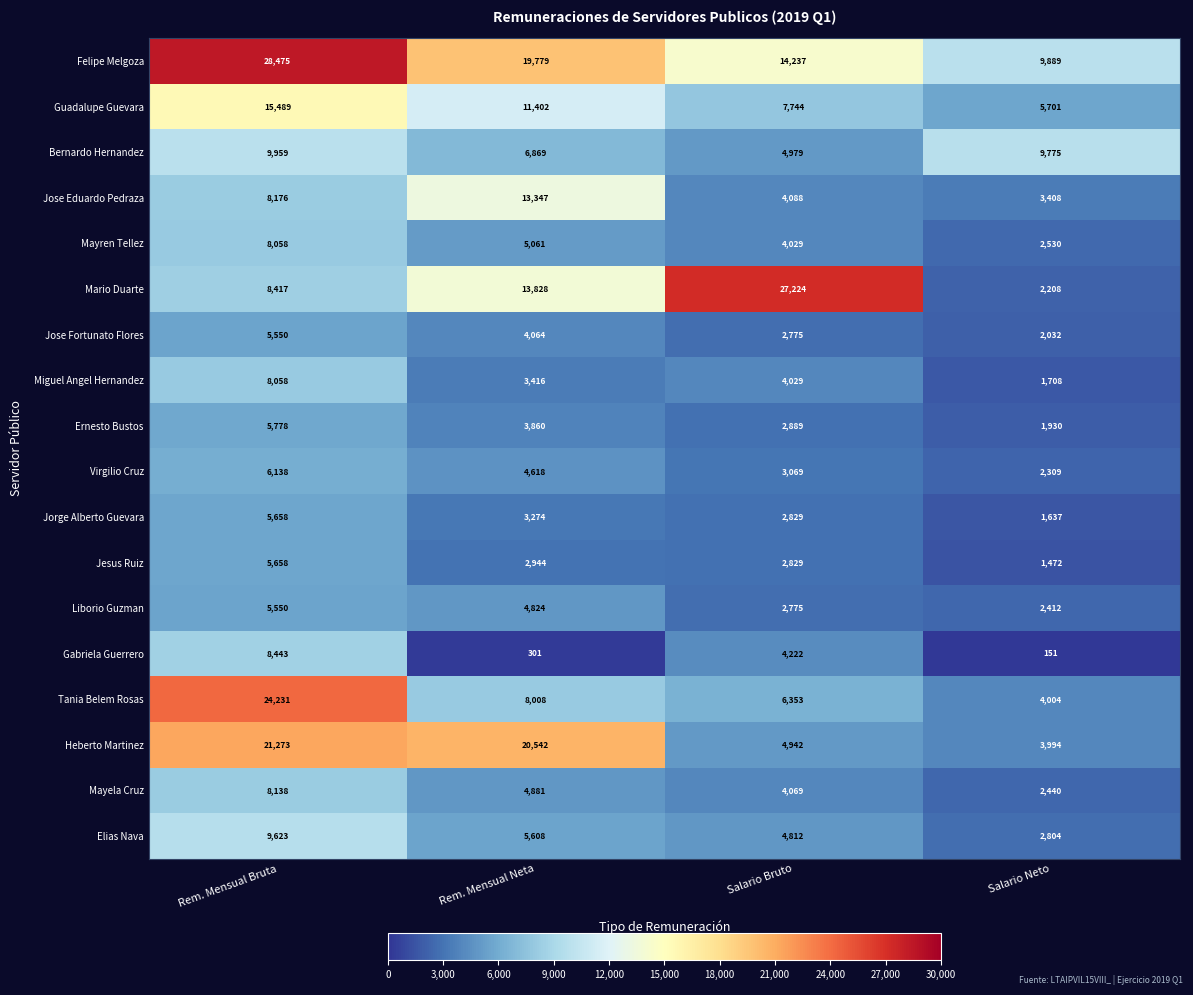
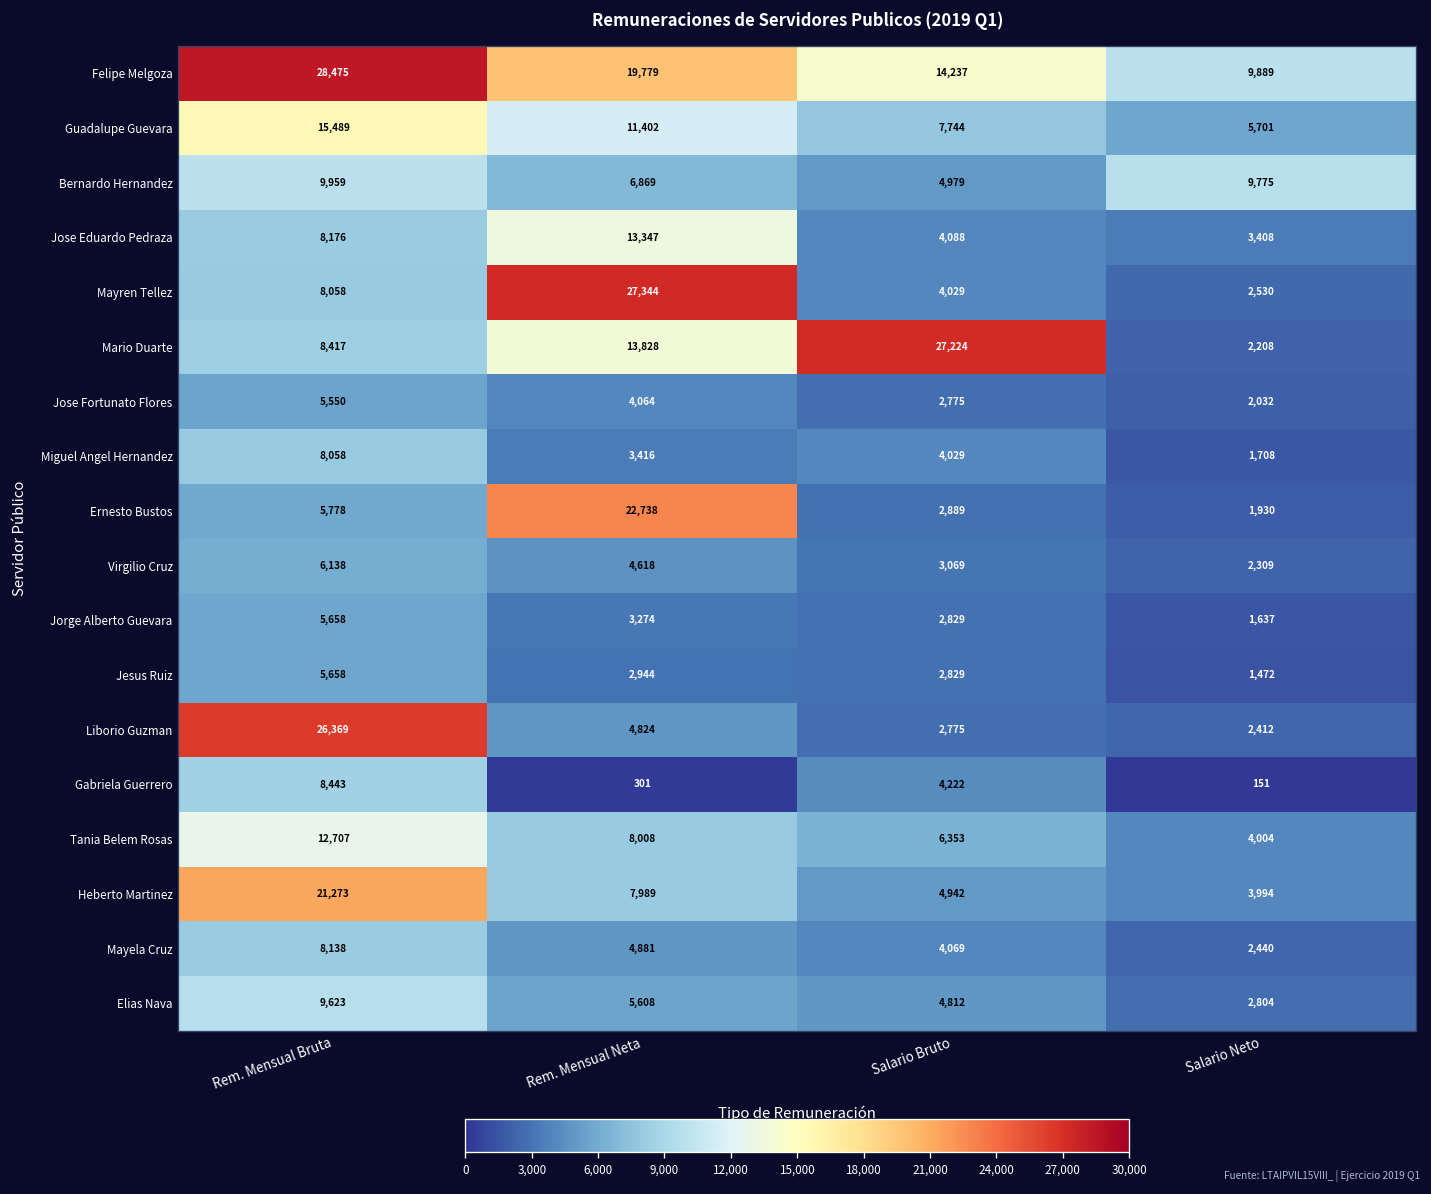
Mayren Tellez, Rem. Mensual Neta: 5,061 -> 27,344
Ernesto Bustos, Rem. Mensual Neta: 3,860 -> 22,738
Liborio Guzman, Rem. Mensual Bruta: 5,550 -> 26,369
Tania Belem Rosas, Rem. Mensual Bruta: 24,231 -> 12,707
Heberto Martinez, Rem. Mensual Neta: 20,542 -> 7,989
